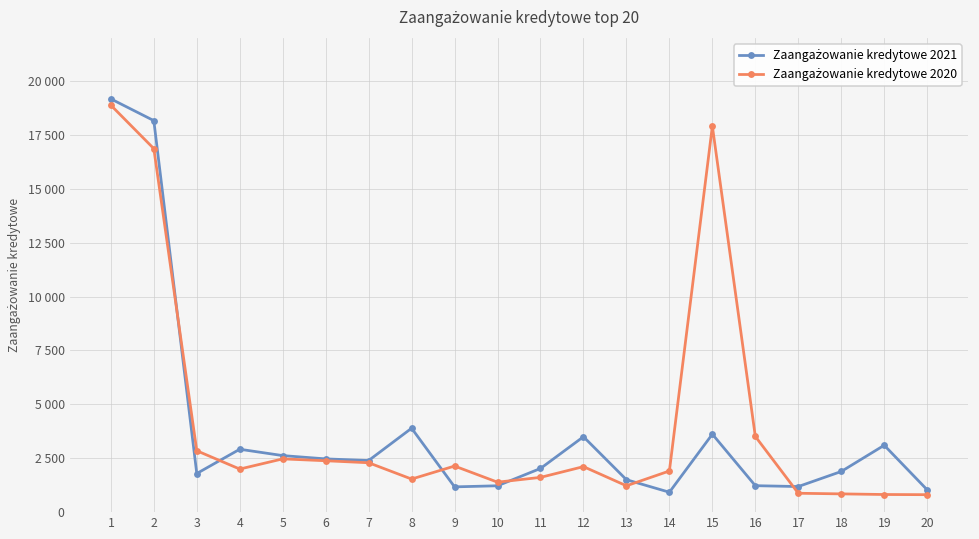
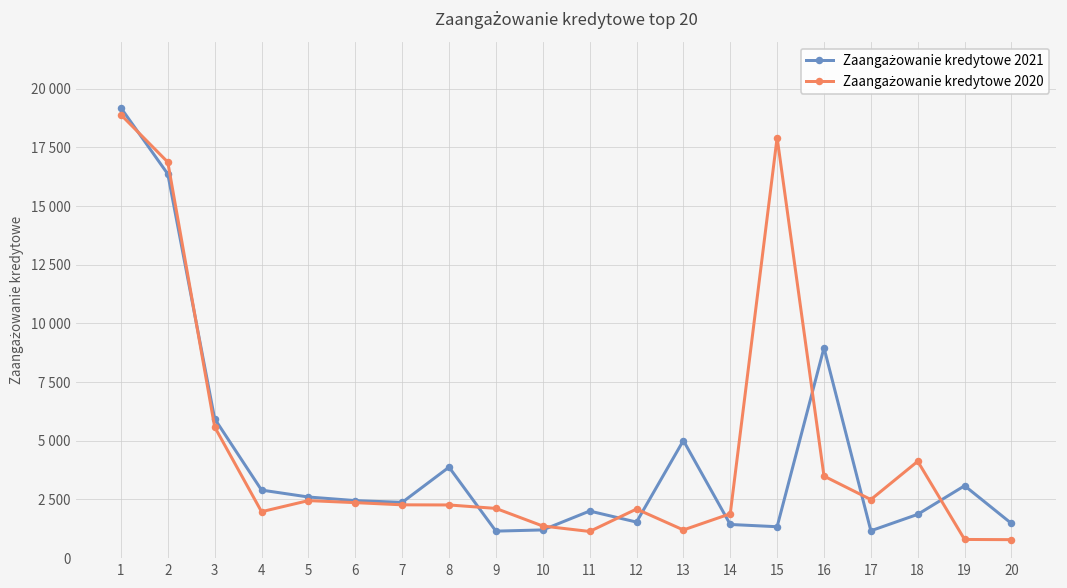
Zaangażowanie kredytowe 2021, 2: 18200 -> 16400
Zaangażowanie kredytowe 2021, 3: 1800 -> 5900
Zaangażowanie kredytowe 2020, 3: 2800 -> 5600
Zaangażowanie kredytowe 2020, 8: 1500 -> 2300
Zaangażowanie kredytowe 2020, 11: 1600 -> 1100
Zaangażowanie kredytowe 2021, 12: 3500 -> 1500
Zaangażowanie kredytowe 2021, 13: 1500 -> 5000
Zaangażowanie kredytowe 2021, 14: 900 -> 1400
Zaangażowanie kredytowe 2021, 15: 3600 -> 1300
Zaangażowanie kredytowe 2021, 16: 1200 -> 9000
Zaangażowanie kredytowe 2020, 17: 900 -> 2500
Zaangażowanie kredytowe 2020, 18: 800 -> 4100
Zaangażowanie kredytowe 2021, 20: 1000 -> 1500
